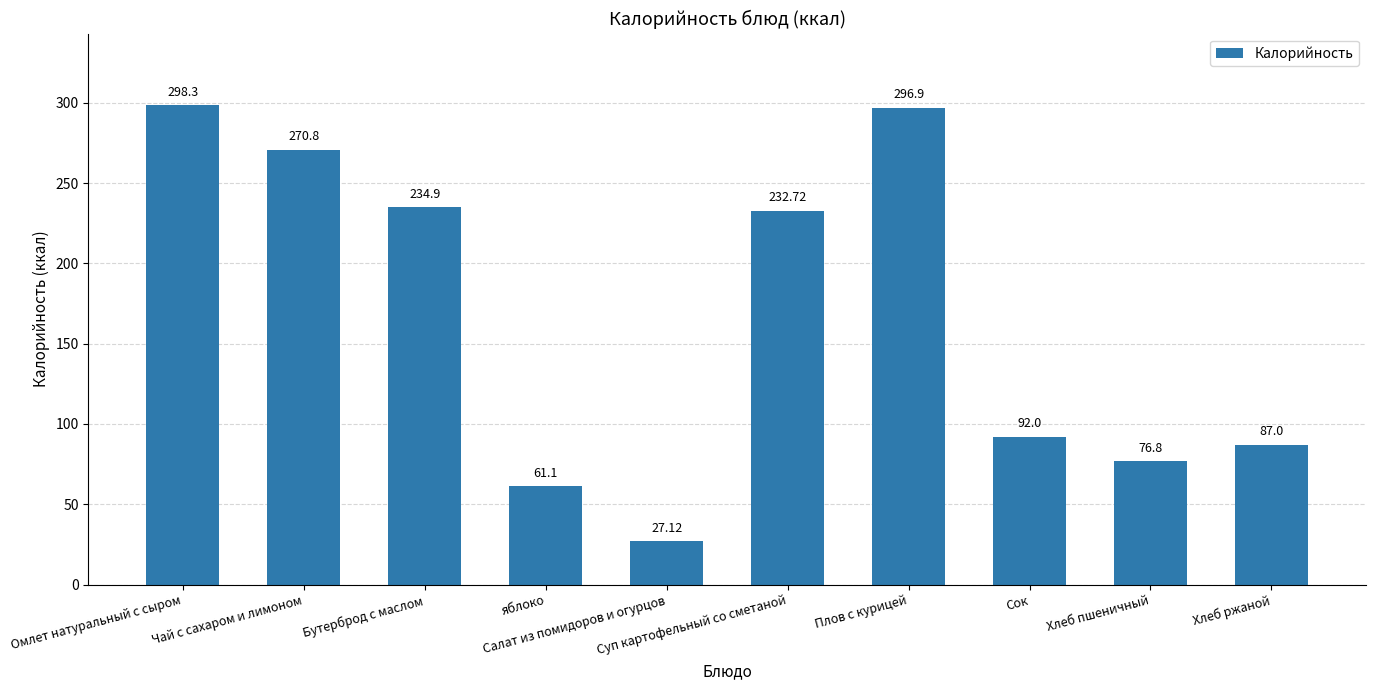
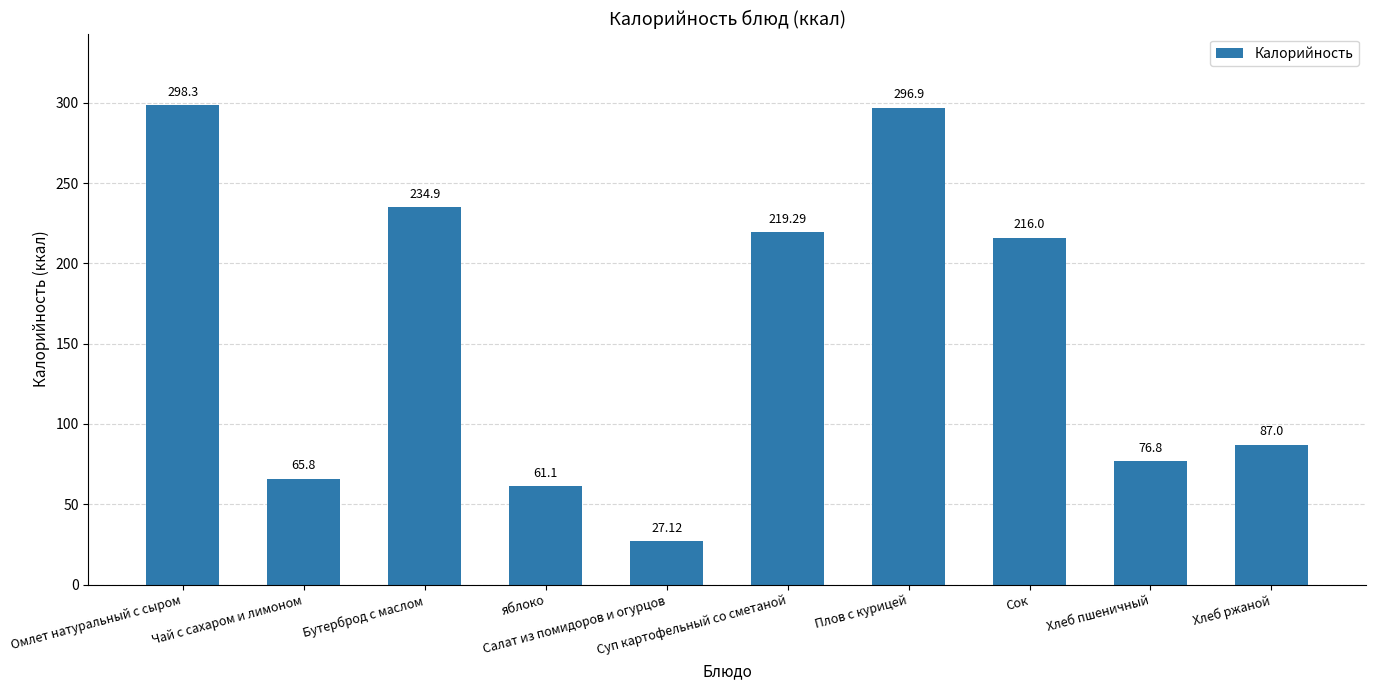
Чай с сахаром и лимоном: 270.8 -> 65.8
Суп картофельный со сметаной: 232.72 -> 219.29
Сок: 92.0 -> 216.0
